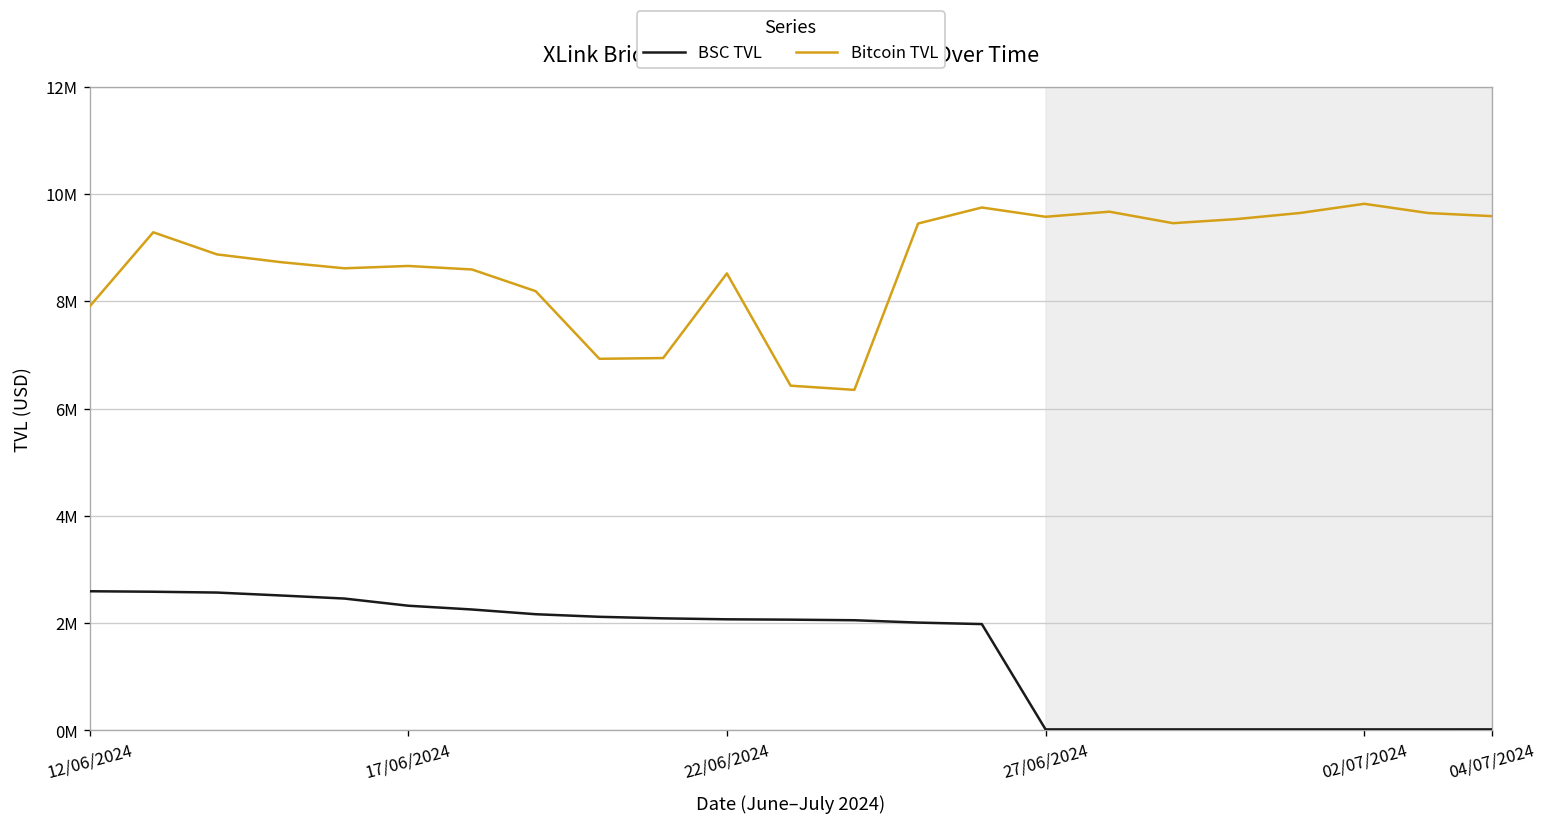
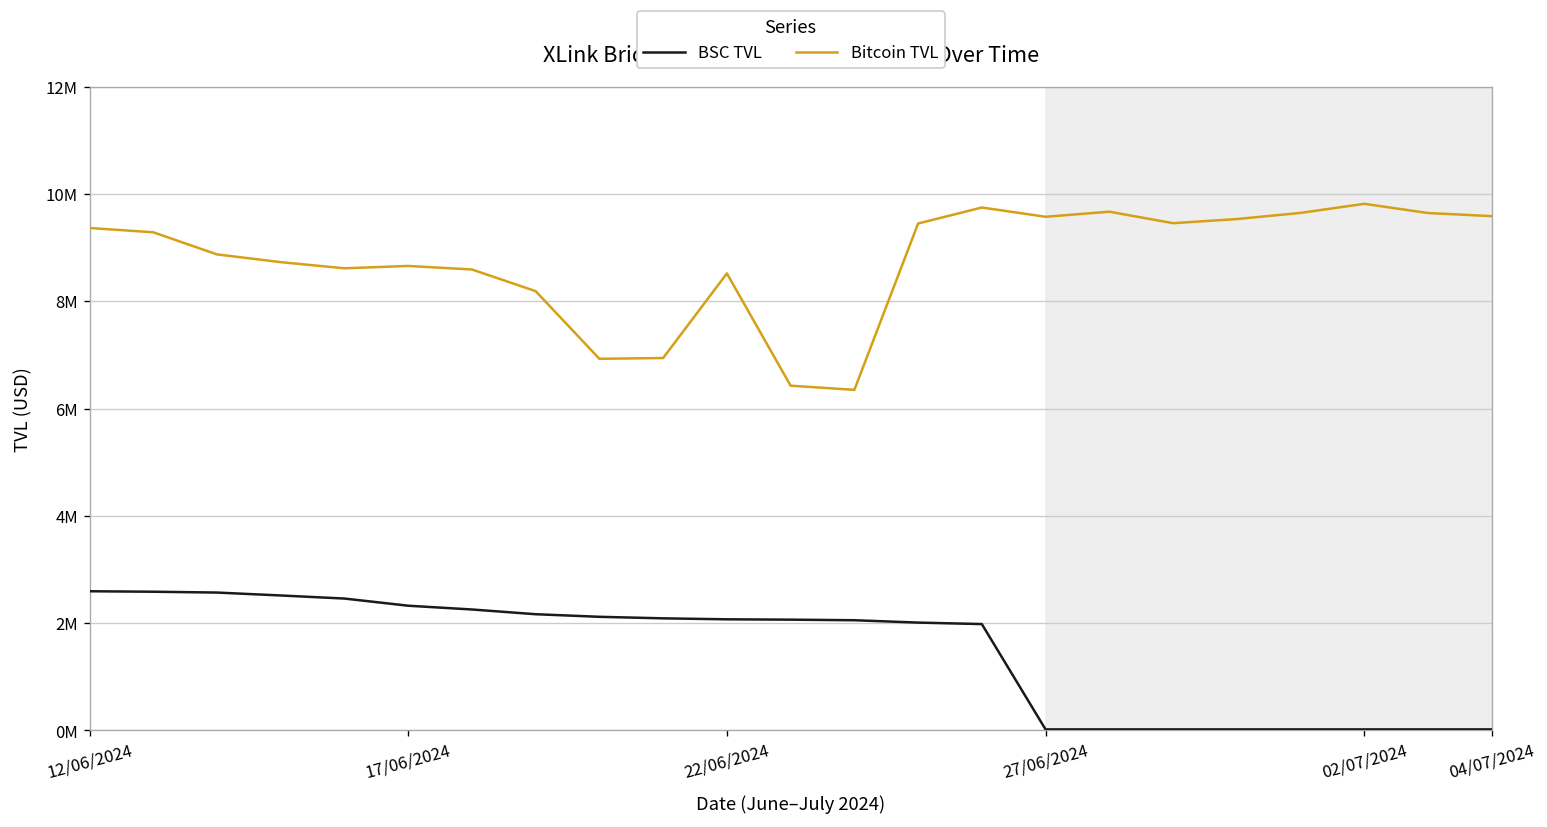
Bitcoin TVL, 12/06/2024: 7900000 -> 9400000
